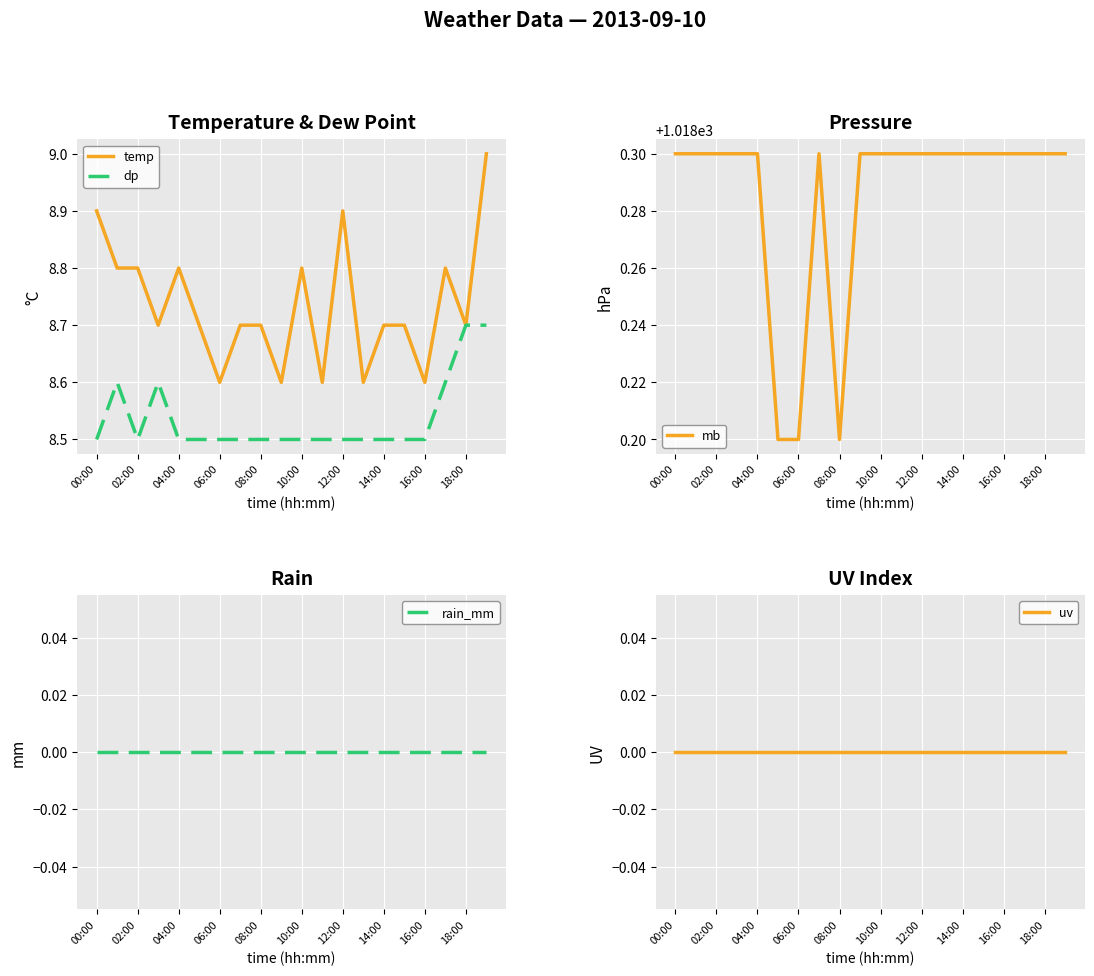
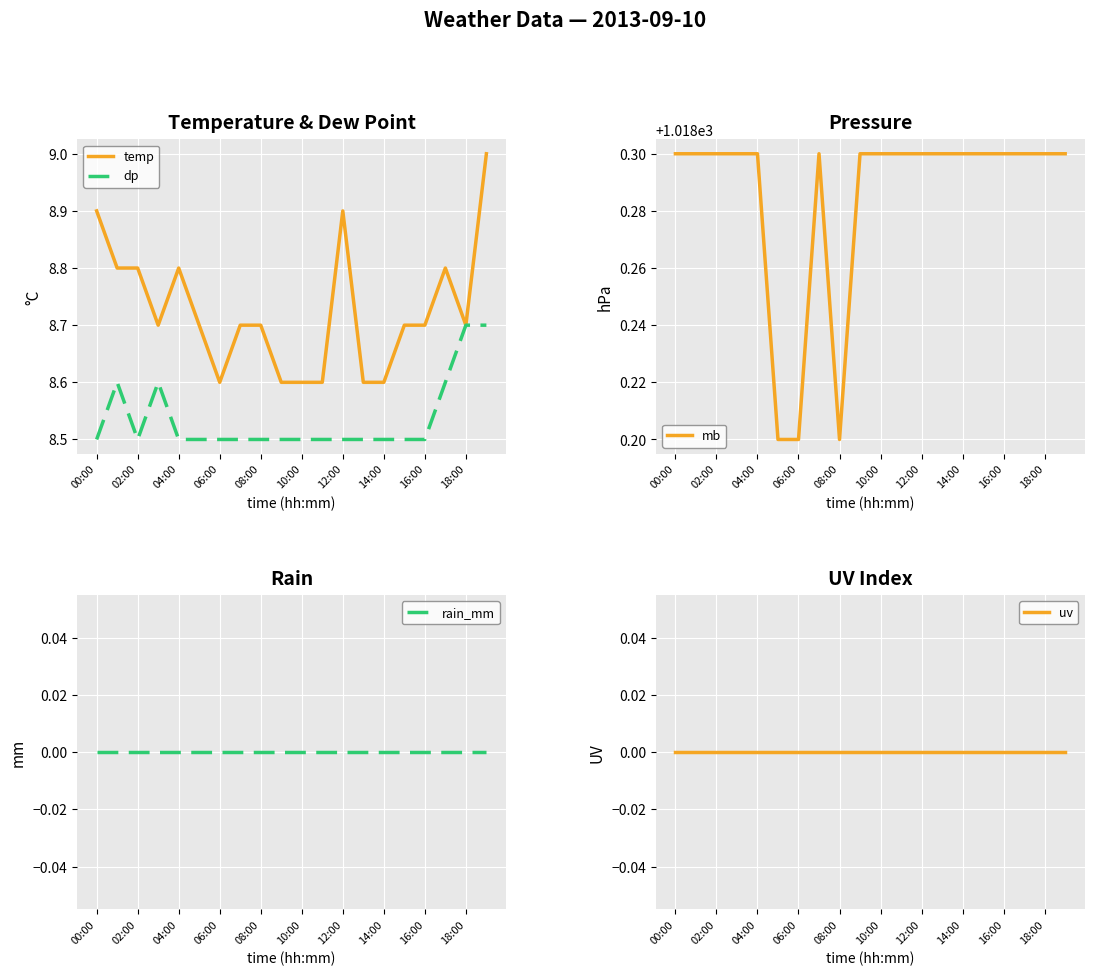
Temperature & Dew Point, temp, 10:00: 8.8 -> 8.6
Temperature & Dew Point, temp, 14:00: 8.7 -> 8.6
Temperature & Dew Point, temp, 16:00: 8.6 -> 8.7
